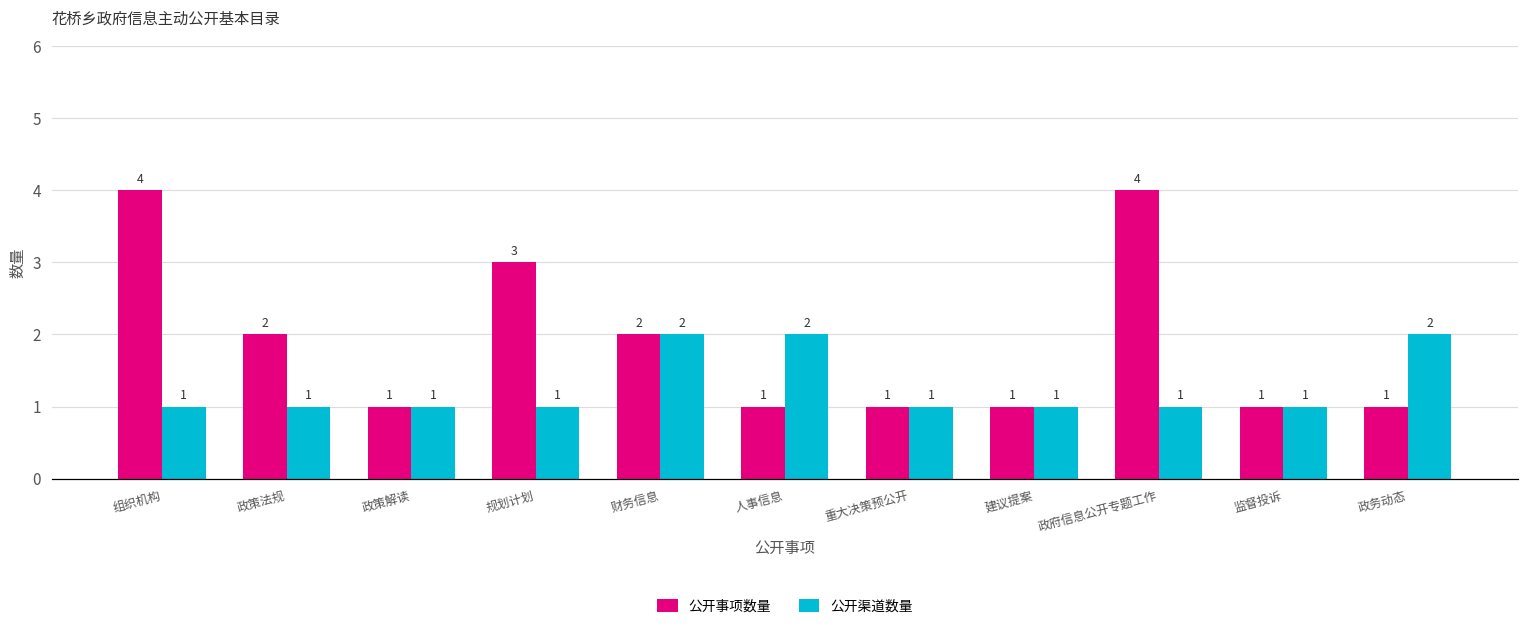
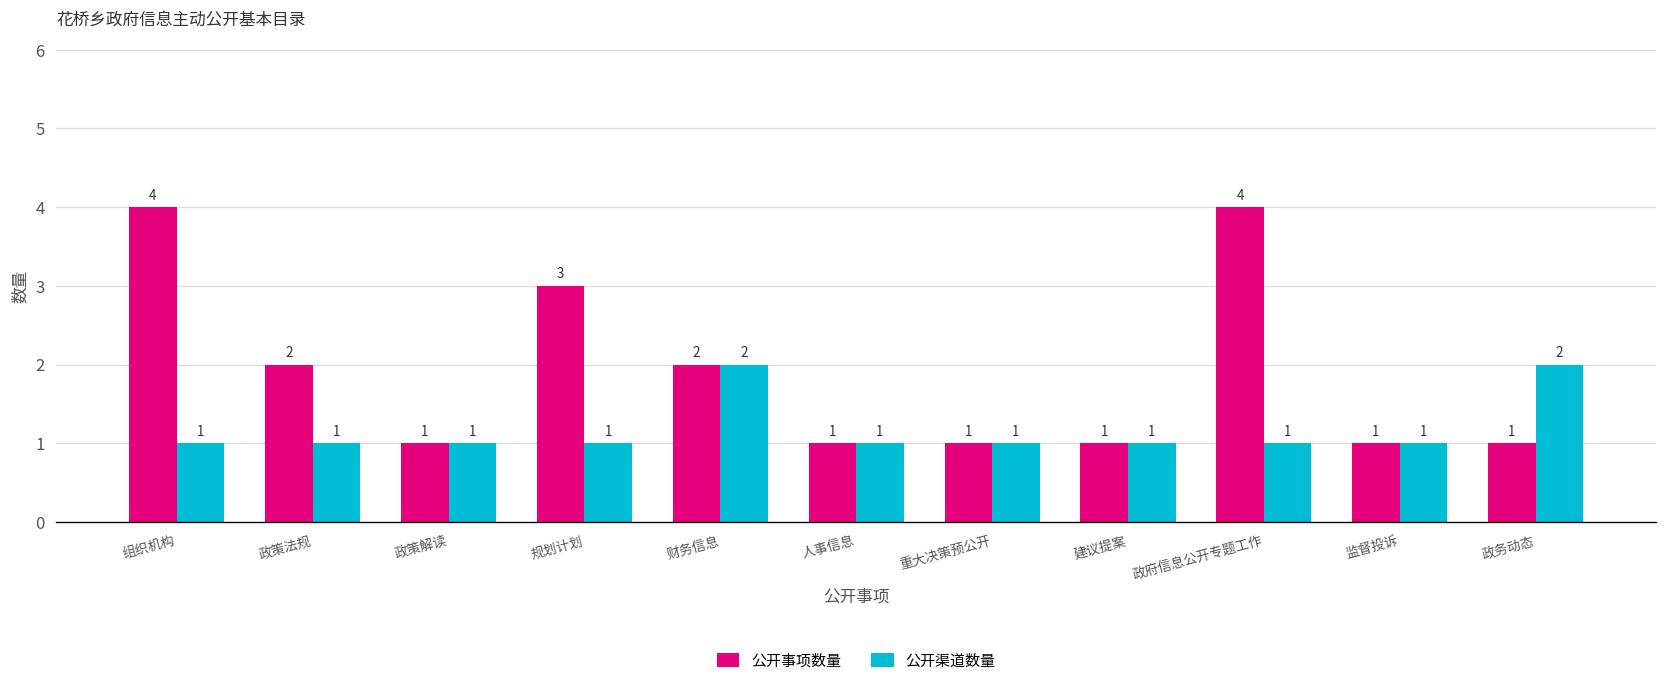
公开渠道数量, 人事信息: 2 -> 1
